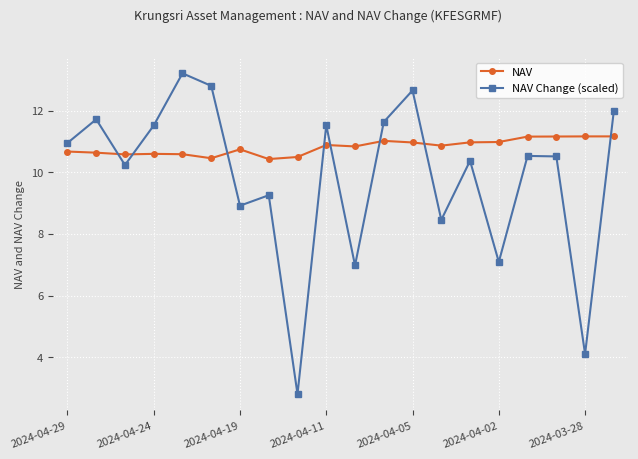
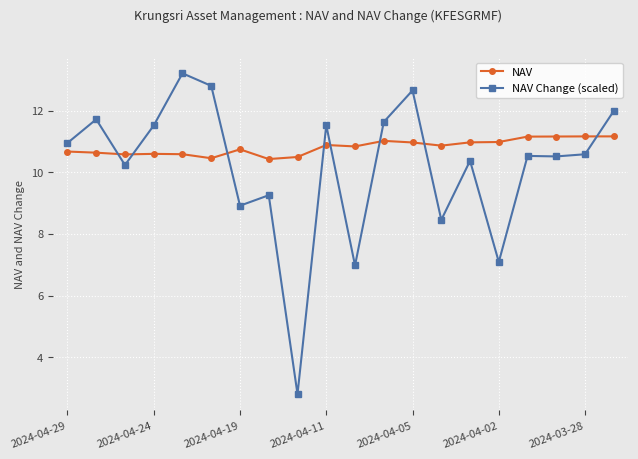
NAV Change (scaled), 2024-03-28: 4.1 -> 10.6
